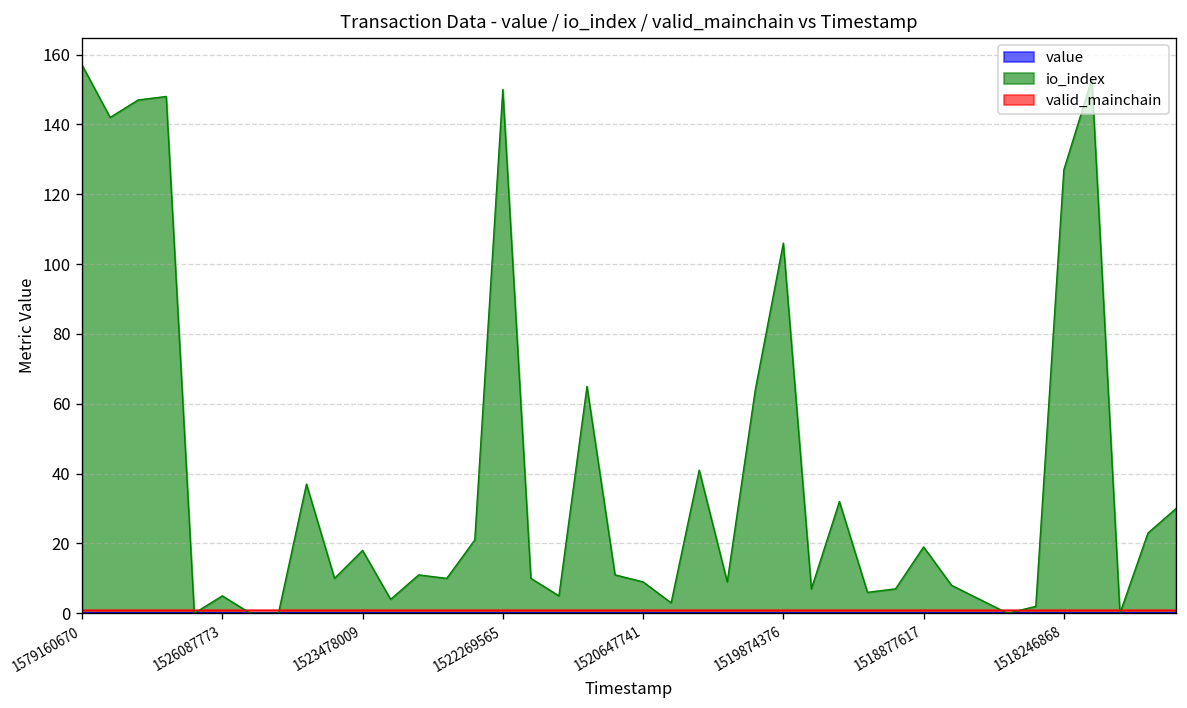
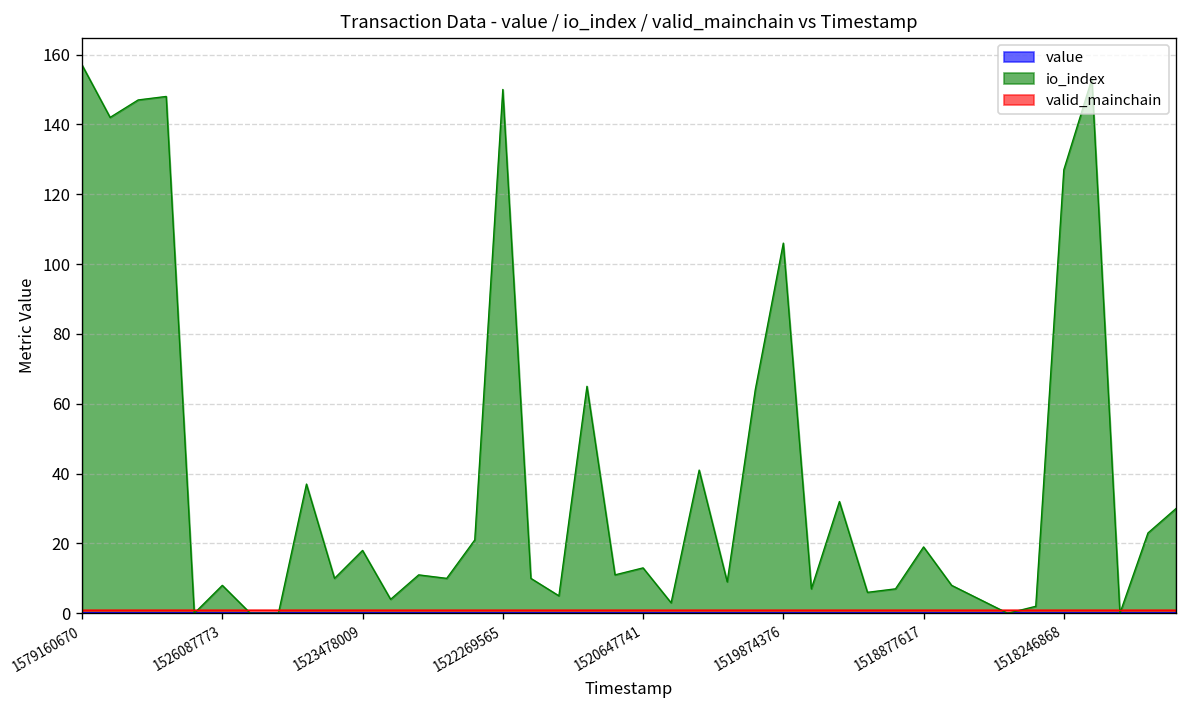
io_index, 1526087773: 5 -> 8
io_index, 1520647741: 9 -> 13
